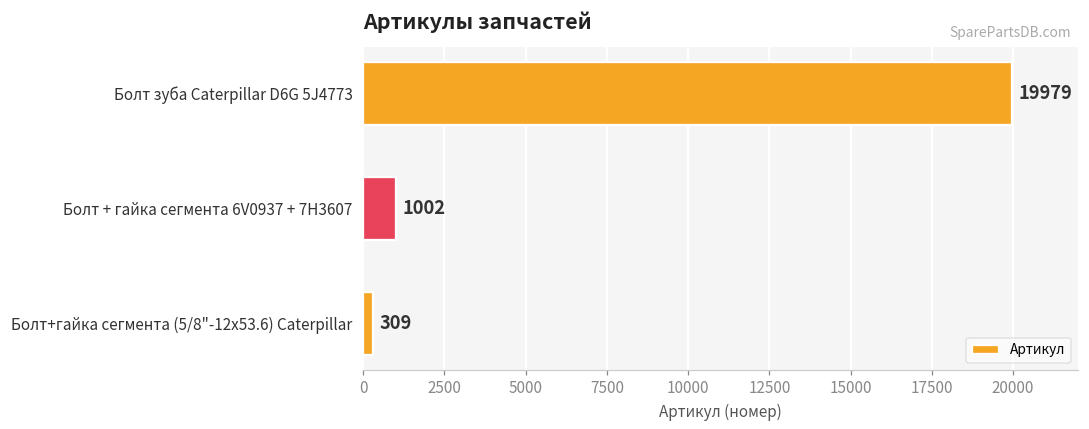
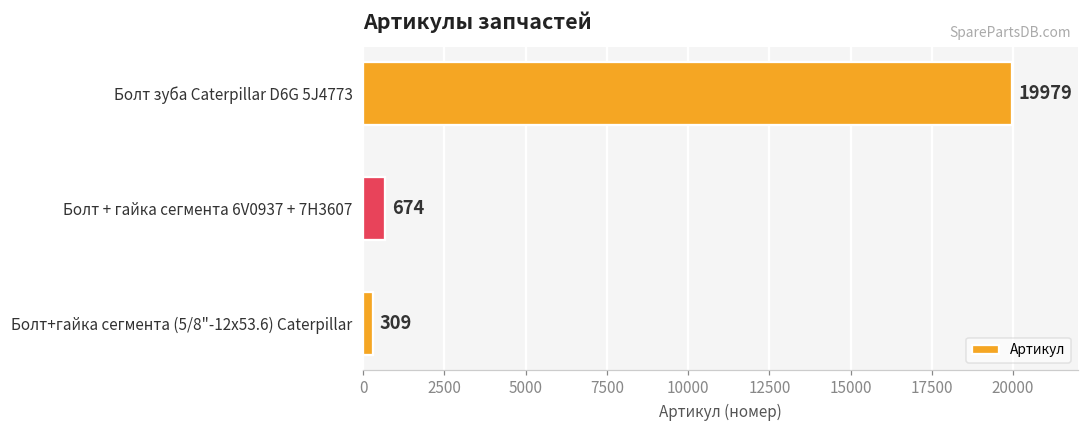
Болт + гайка сегмента 6V0937 + 7H3607: 1002 -> 674
